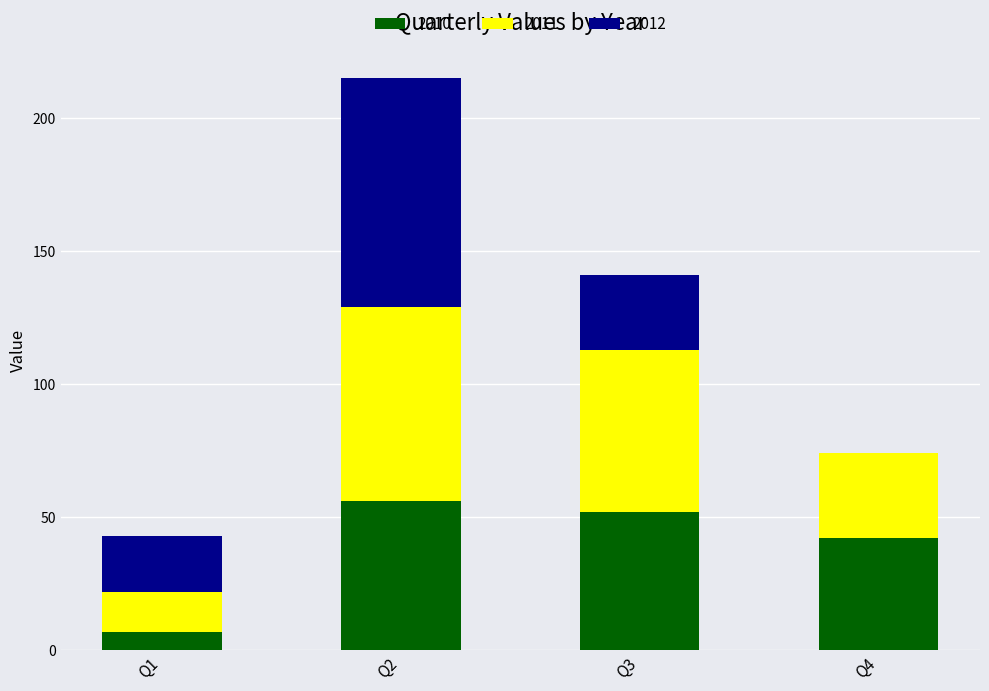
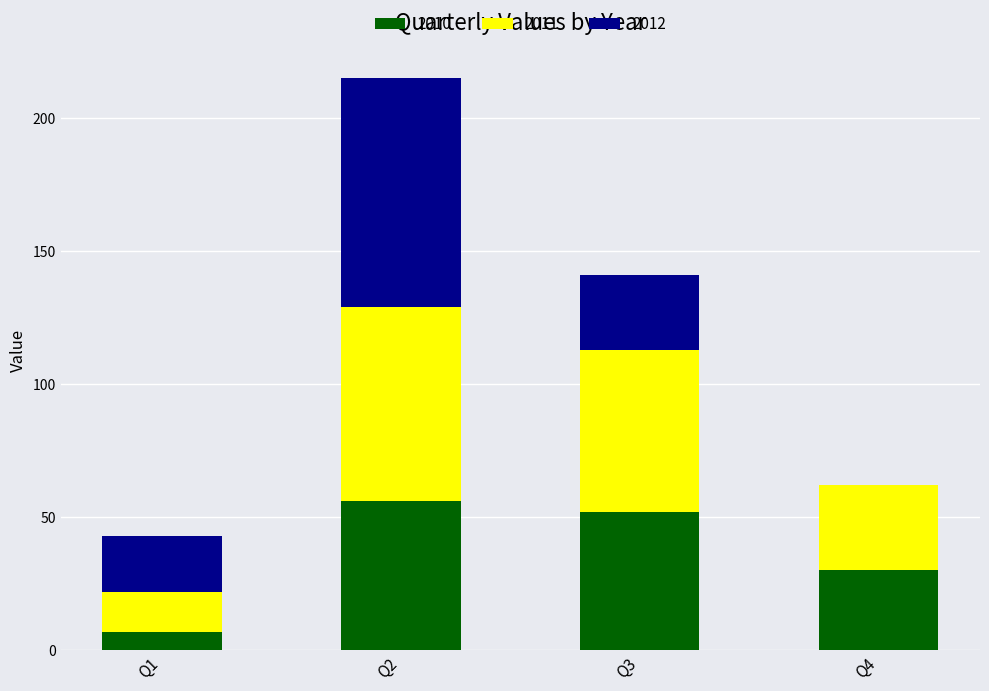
2010, Q4: 42 -> 30
